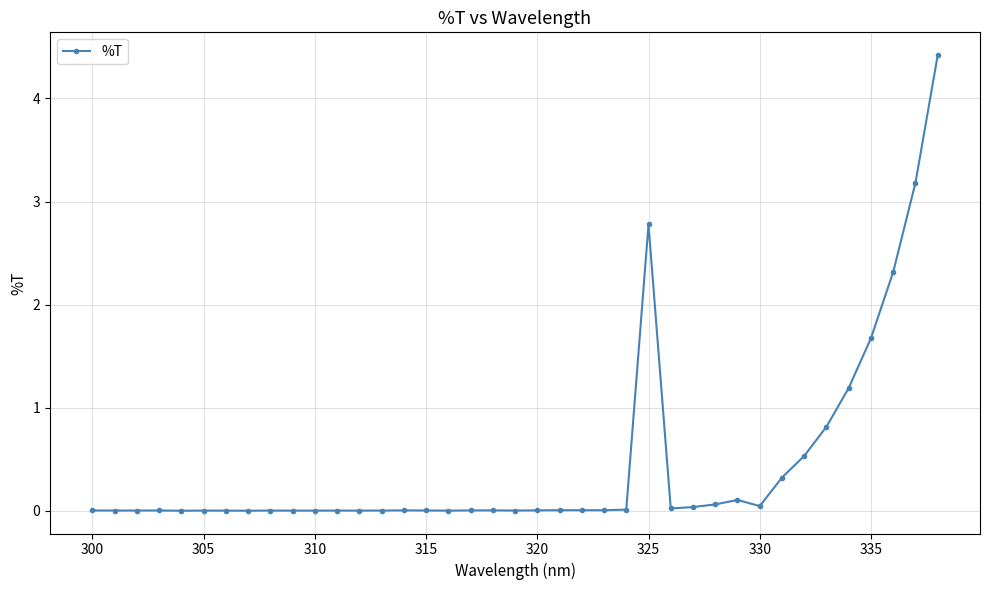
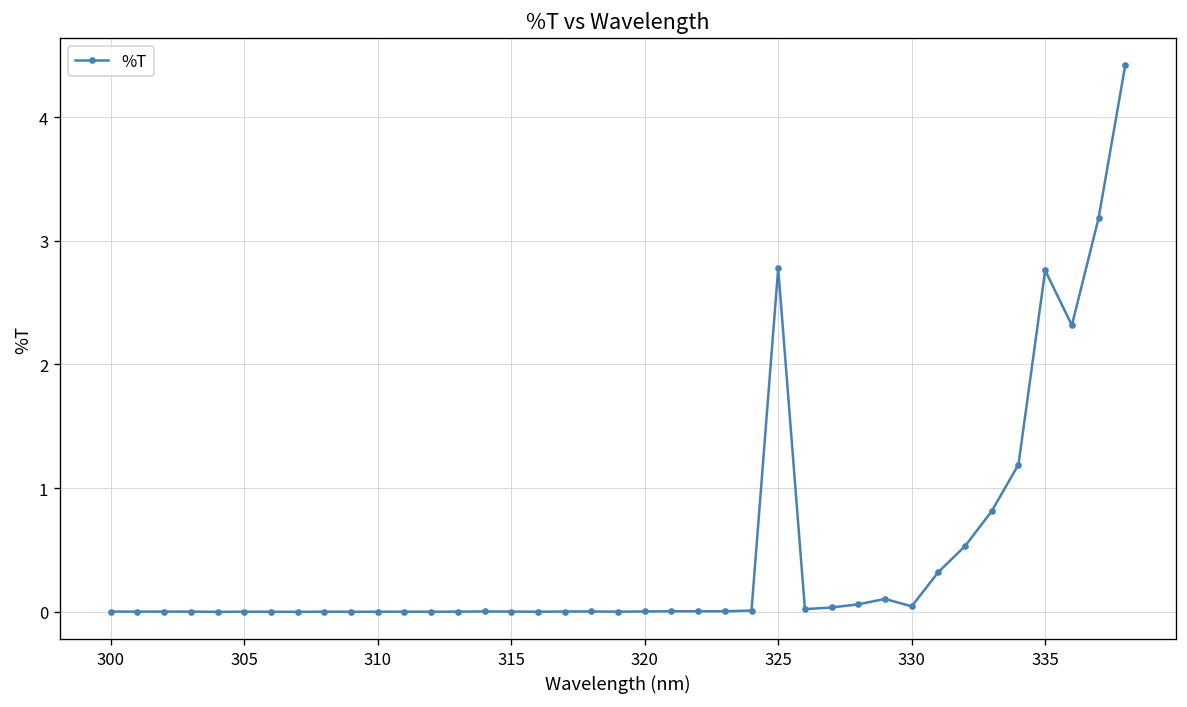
335: 1.67 -> 2.76
